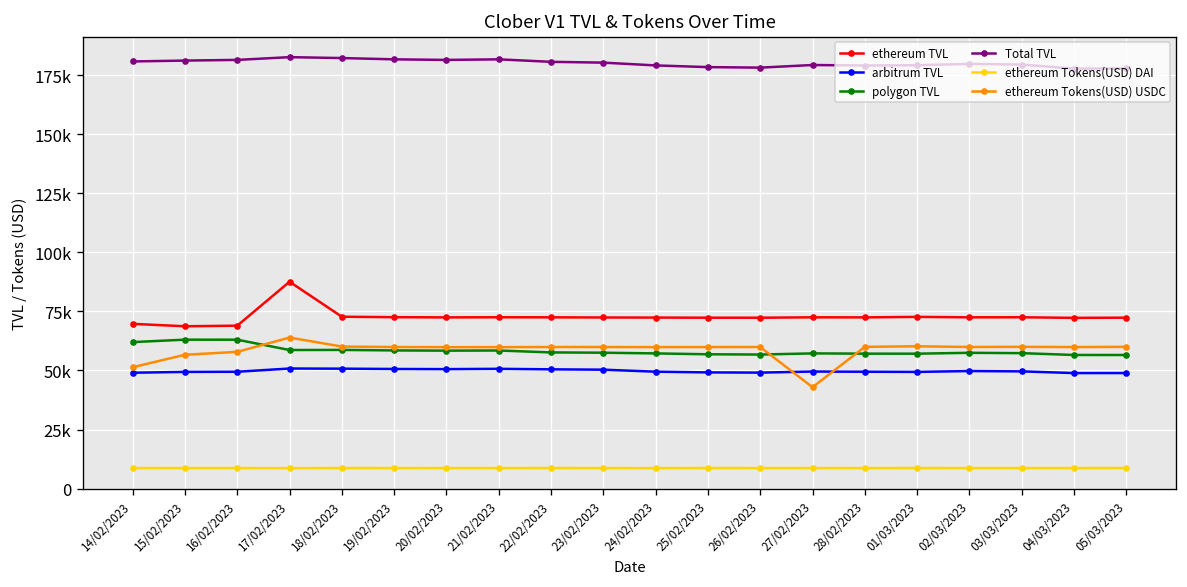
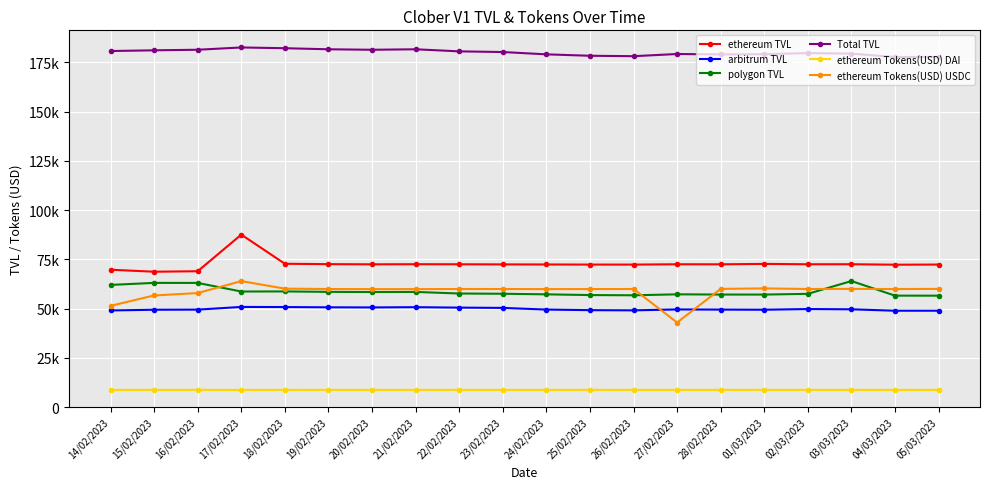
polygon TVL, 03/03/2023: 57000 -> 64000
